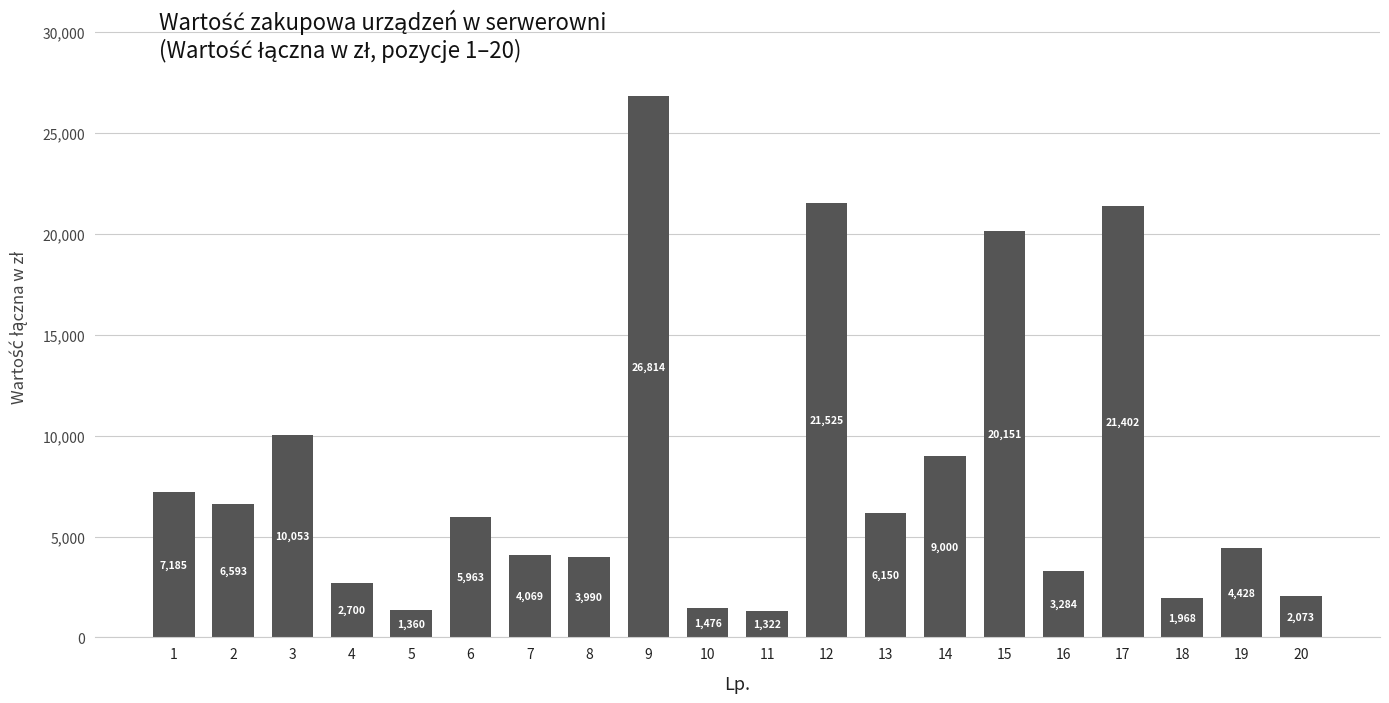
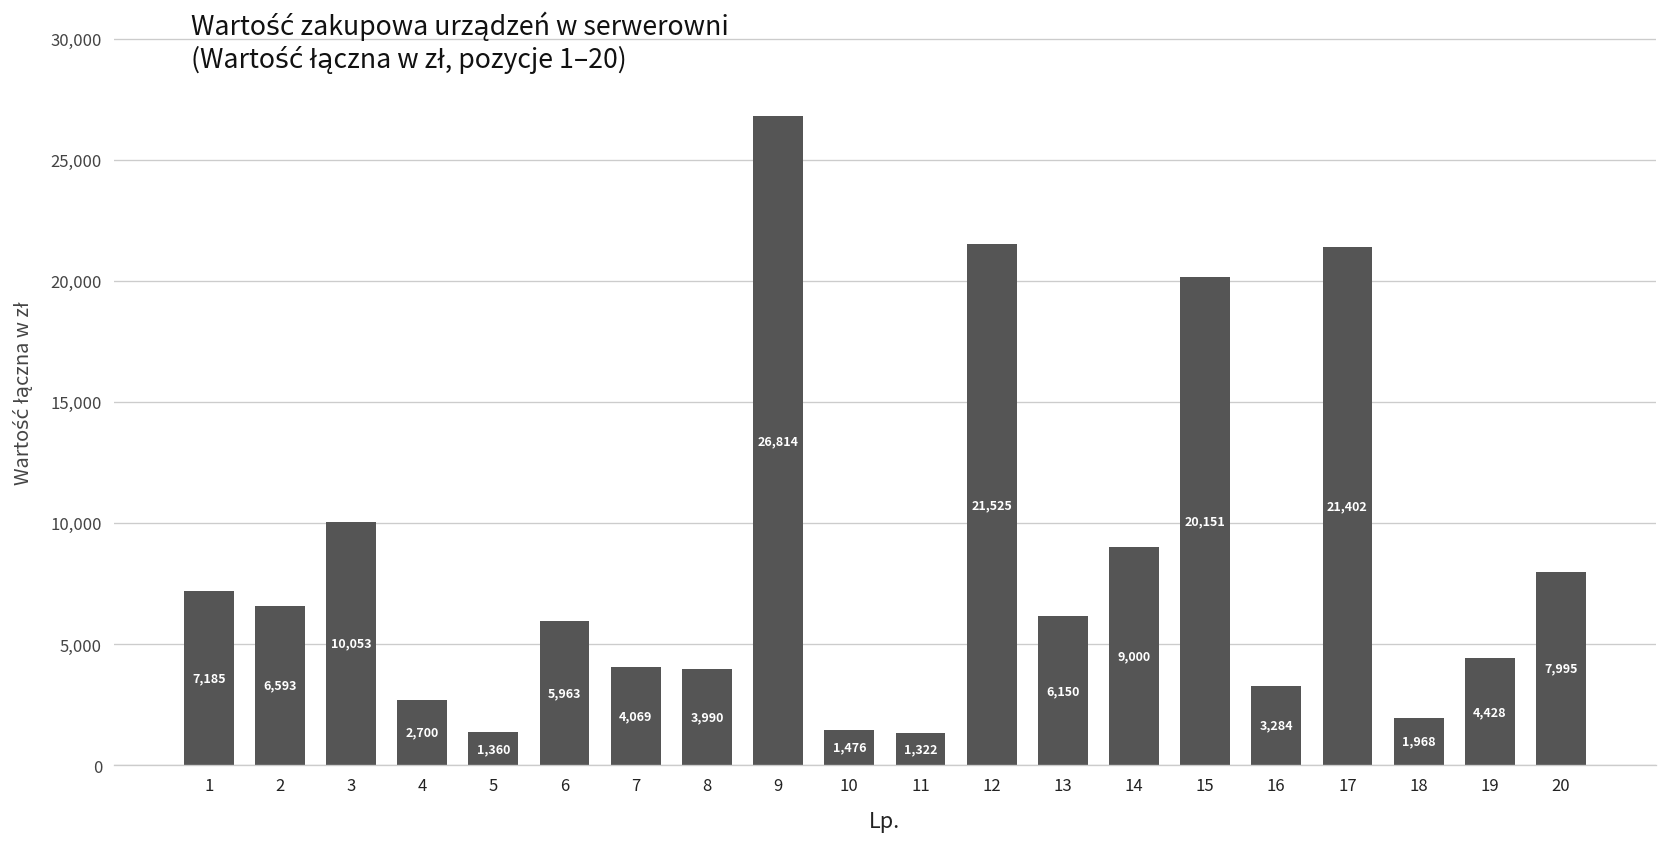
20: 2,073 -> 7,995
